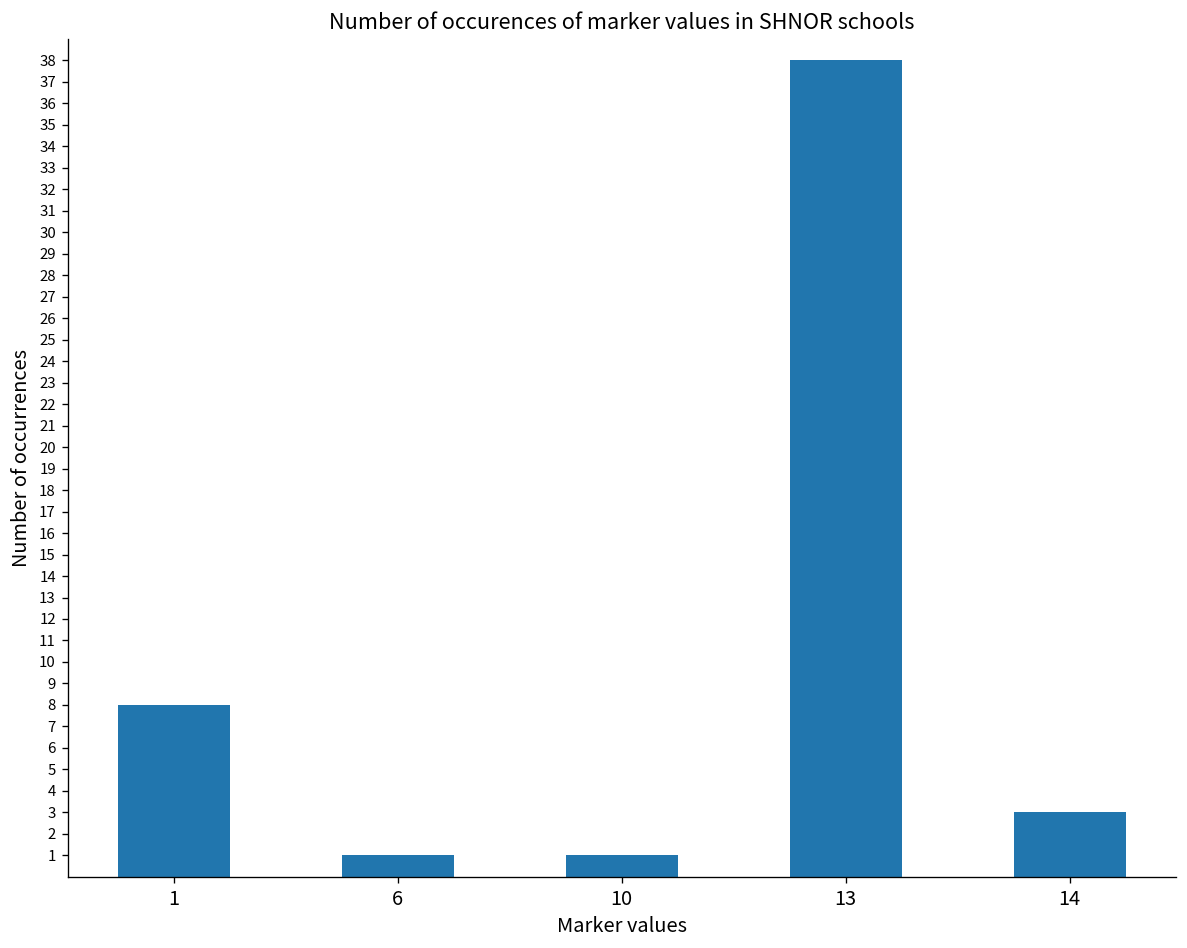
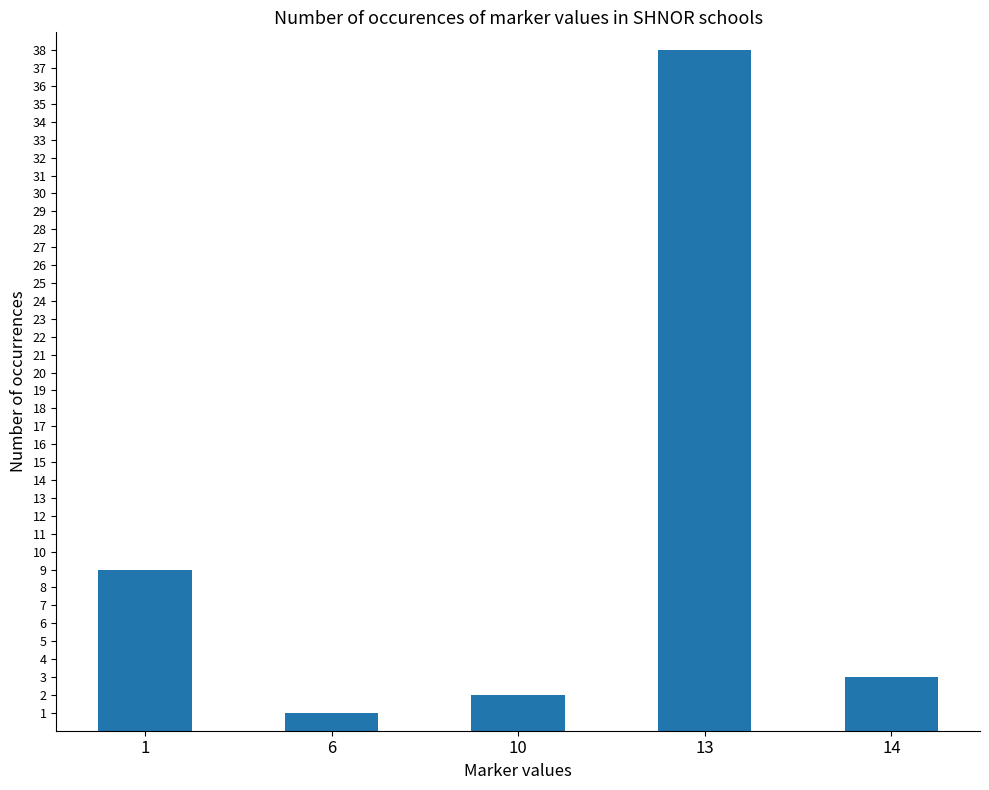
1: 8 -> 9
10: 1 -> 2
